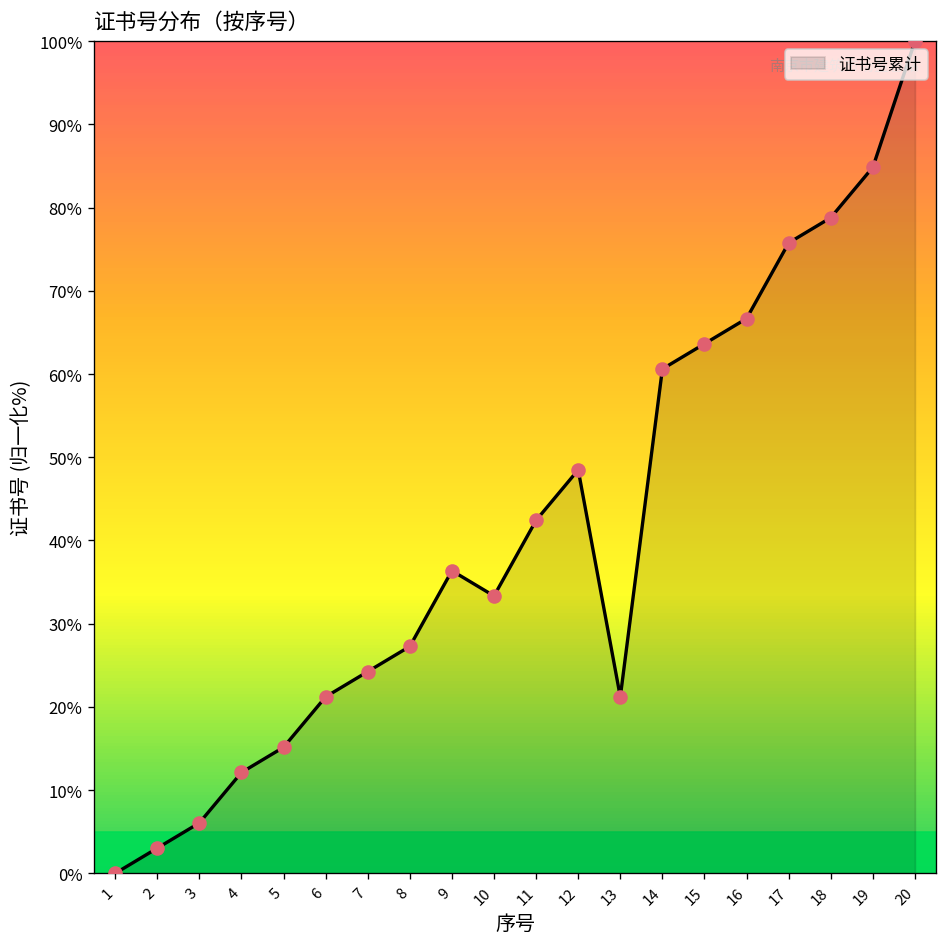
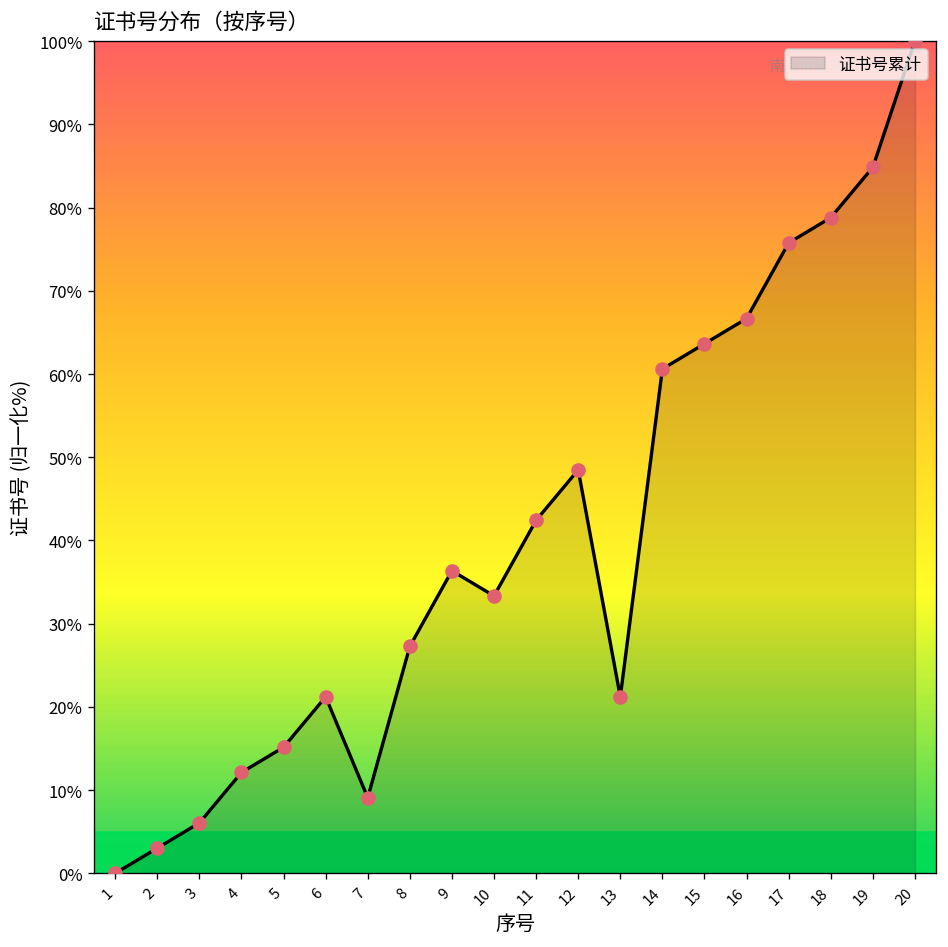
7: 24% -> 9%
